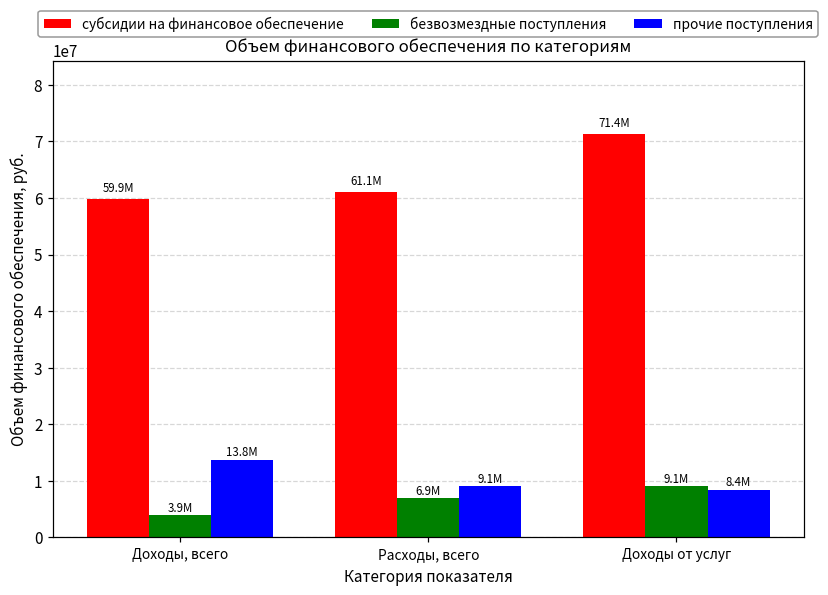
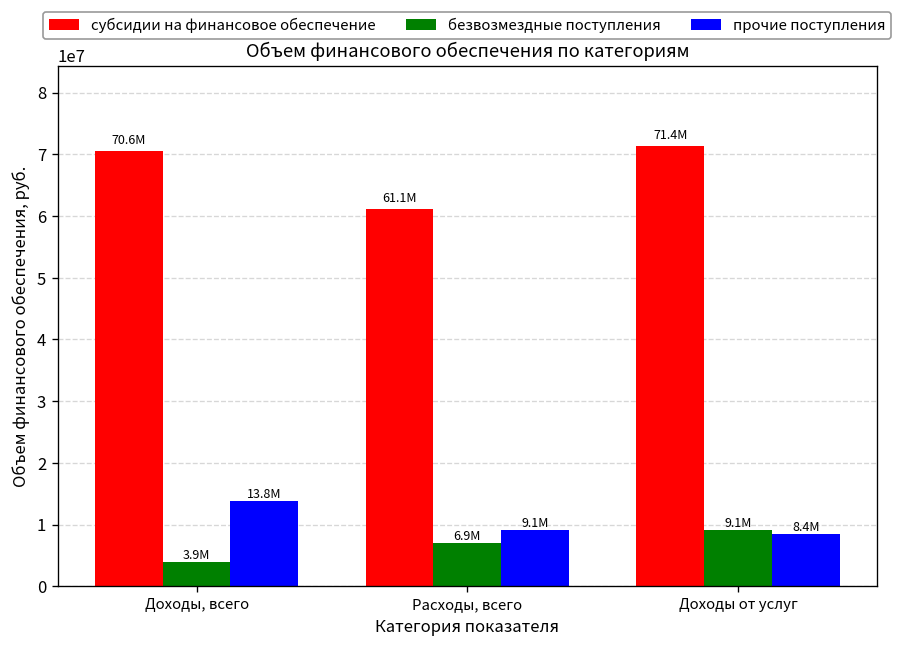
субсидии на финансовое обеспечение, Доходы, всего: 59.9M -> 70.6M
